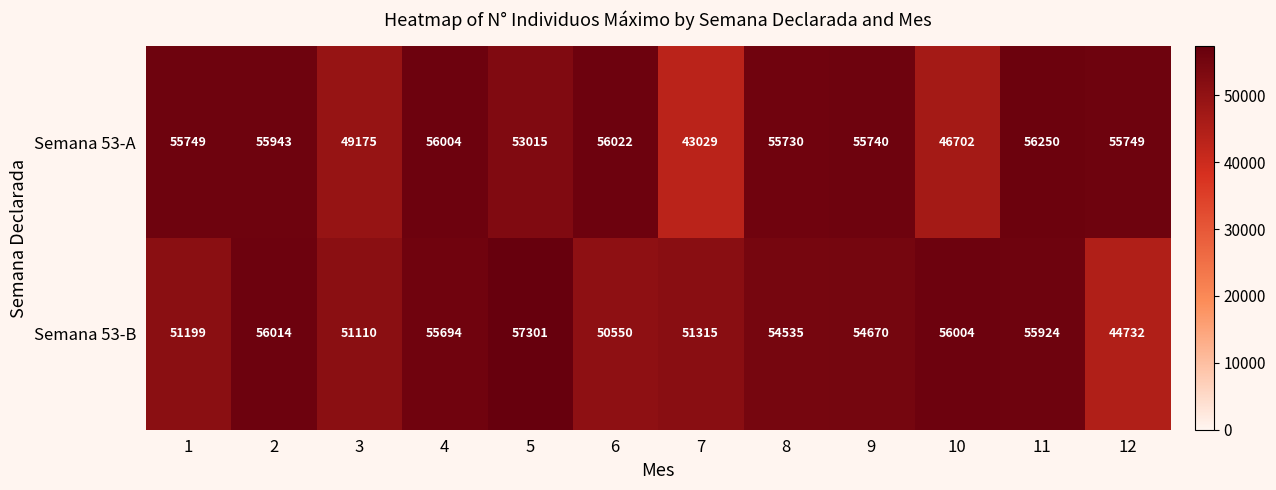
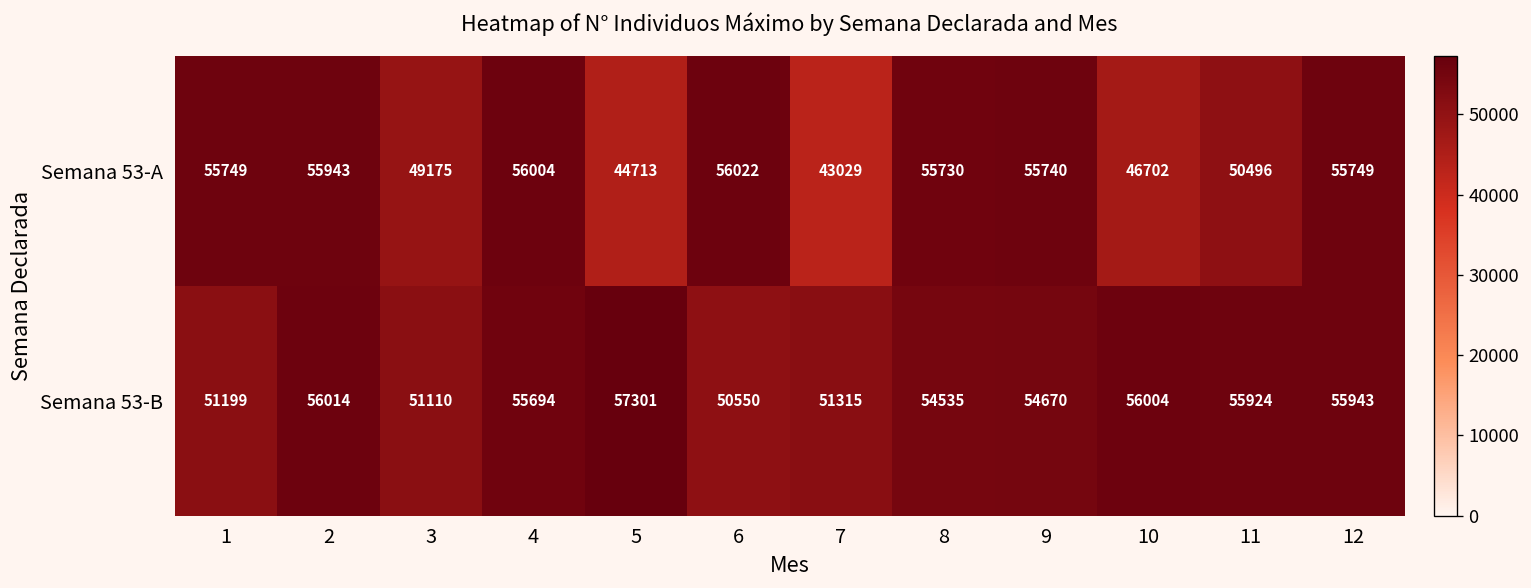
Semana 53-A, 5: 53015 -> 44713
Semana 53-A, 11: 56250 -> 50496
Semana 53-B, 12: 44732 -> 55943
